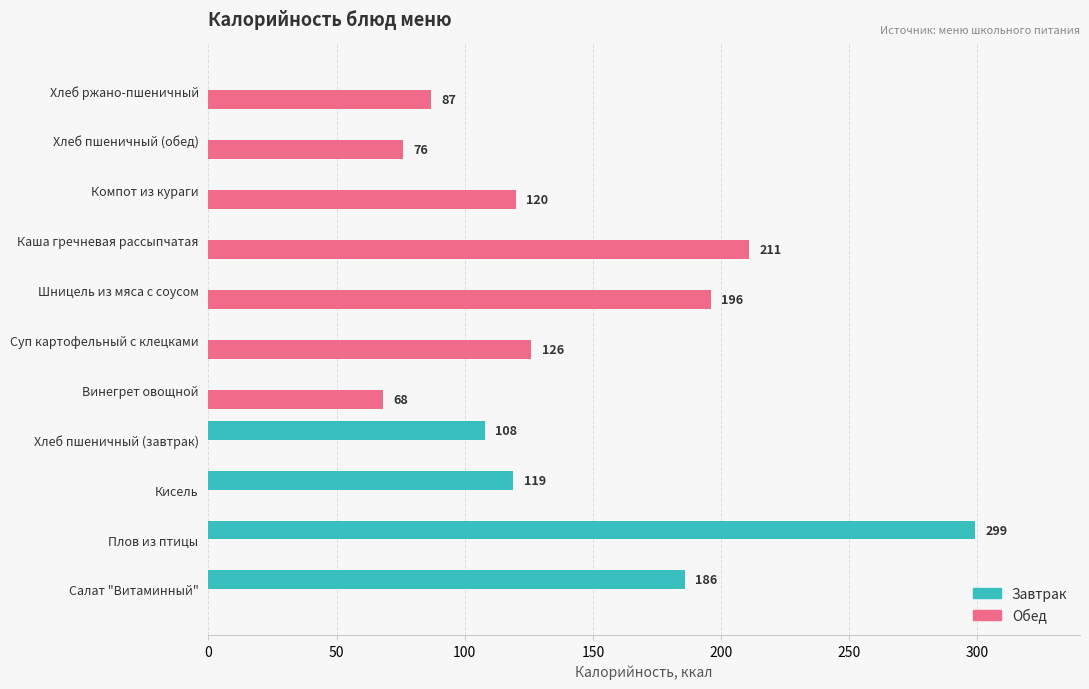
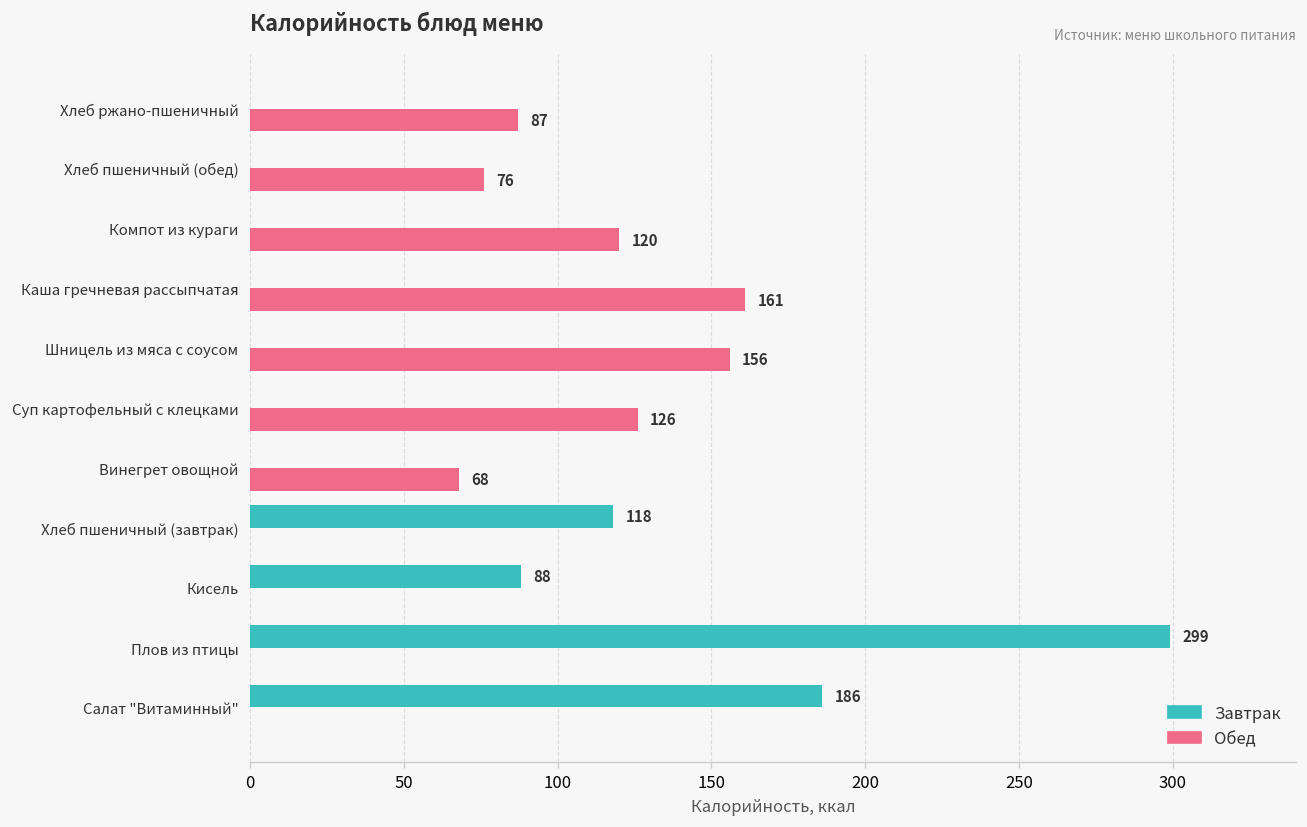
Обед, Каша гречневая рассыпчатая: 211 -> 161
Обед, Шницель из мяса с соусом: 196 -> 156
Завтрак, Хлеб пшеничный (завтрак): 108 -> 118
Завтрак, Кисель: 119 -> 88
